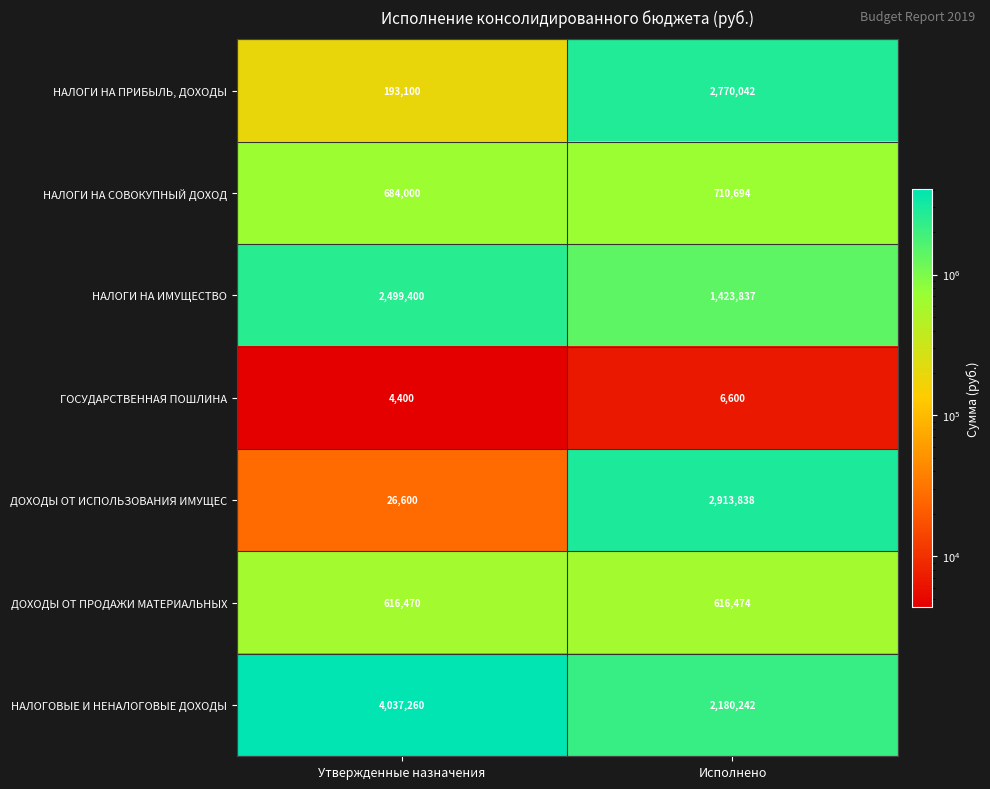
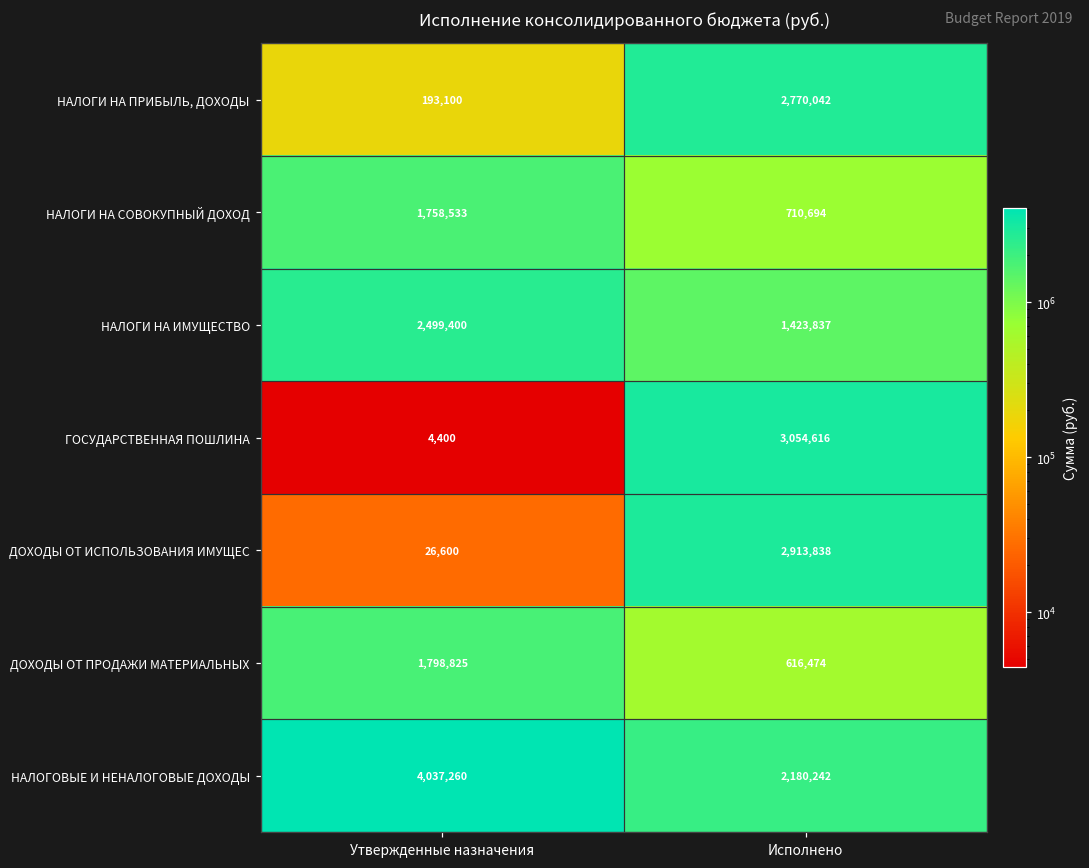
НАЛОГИ НА СОВОКУПНЫЙ ДОХОД, Утвержденные назначения: 684,000 -> 1,758,533
ГОСУДАРСТВЕННАЯ ПОШЛИНА, Исполнено: 6,600 -> 3,054,616
ДОХОДЫ ОТ ПРОДАЖИ МАТЕРИАЛЬНЫХ, Утвержденные назначения: 616,470 -> 1,798,825
